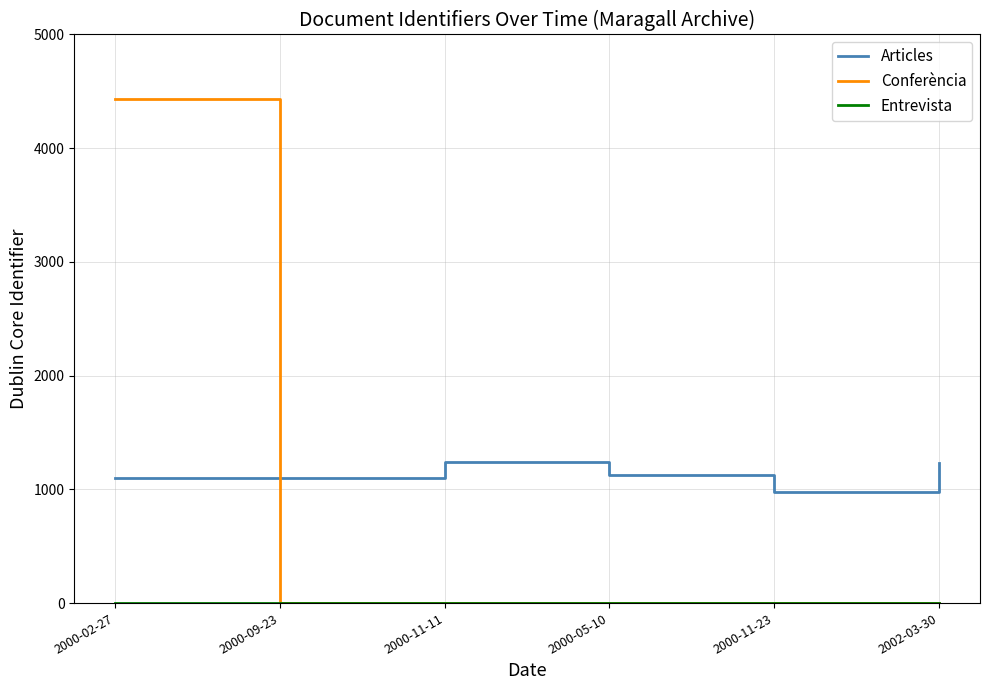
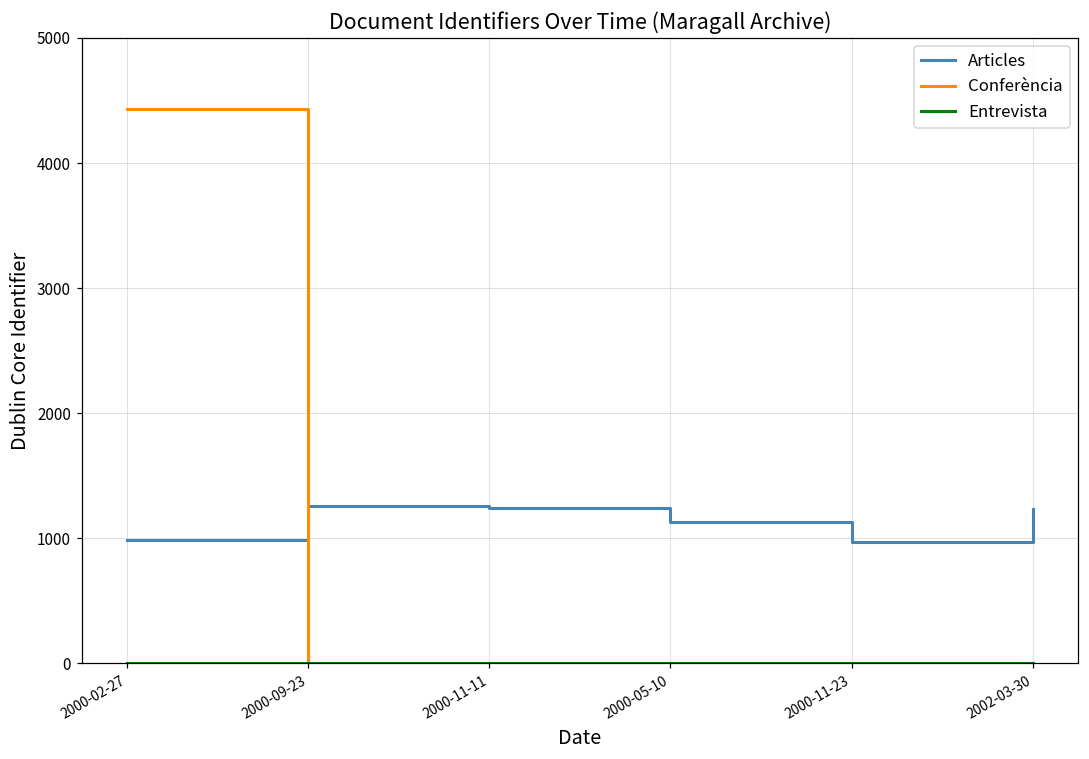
Articles, 2000-02-27: 1100 -> 990
Articles, 2000-09-23: 1100 -> 1260
